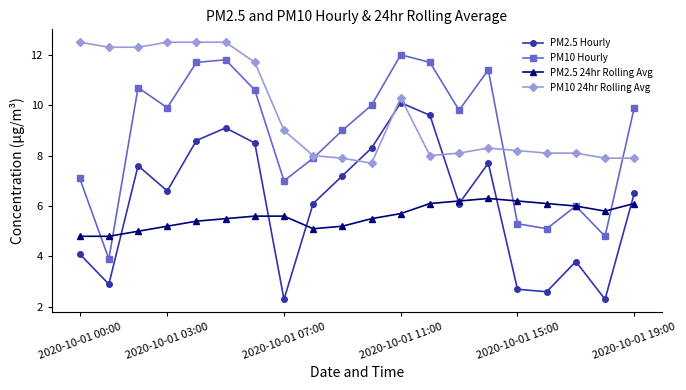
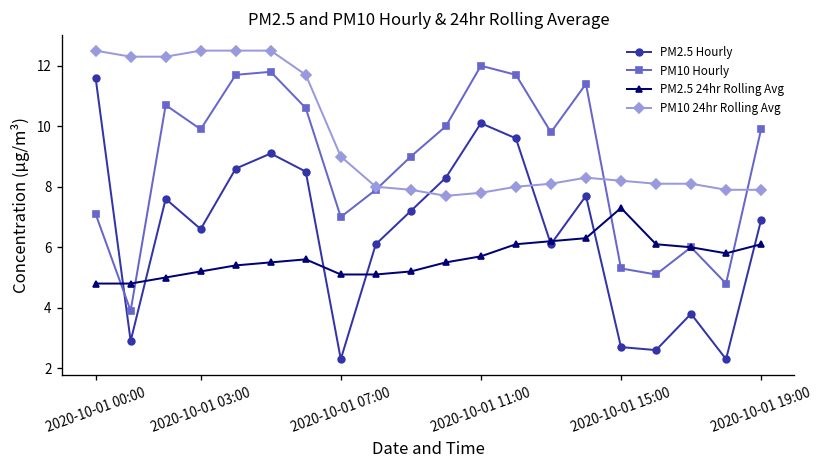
PM2.5 Hourly, 2020-10-01 00:00: 4.1 -> 11.6
PM2.5 24hr Rolling Avg, 2020-10-01 07:00: 5.6 -> 5.1
PM10 24hr Rolling Avg, 2020-10-01 11:00: 10.3 -> 7.8
PM2.5 24hr Rolling Avg, 2020-10-01 15:00: 6.2 -> 7.3
PM2.5 Hourly, 2020-10-01 19:00: 6.5 -> 6.9
